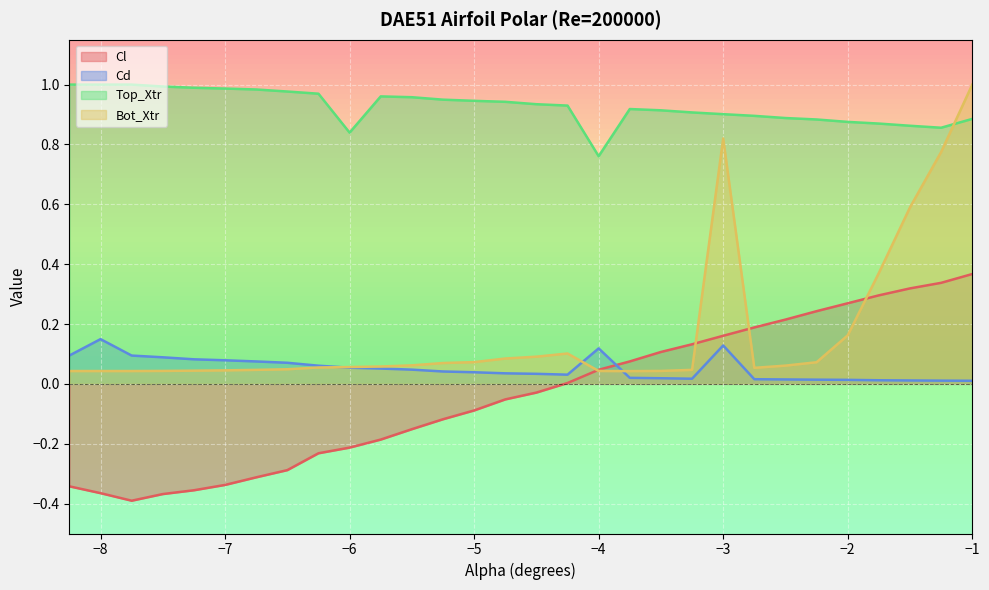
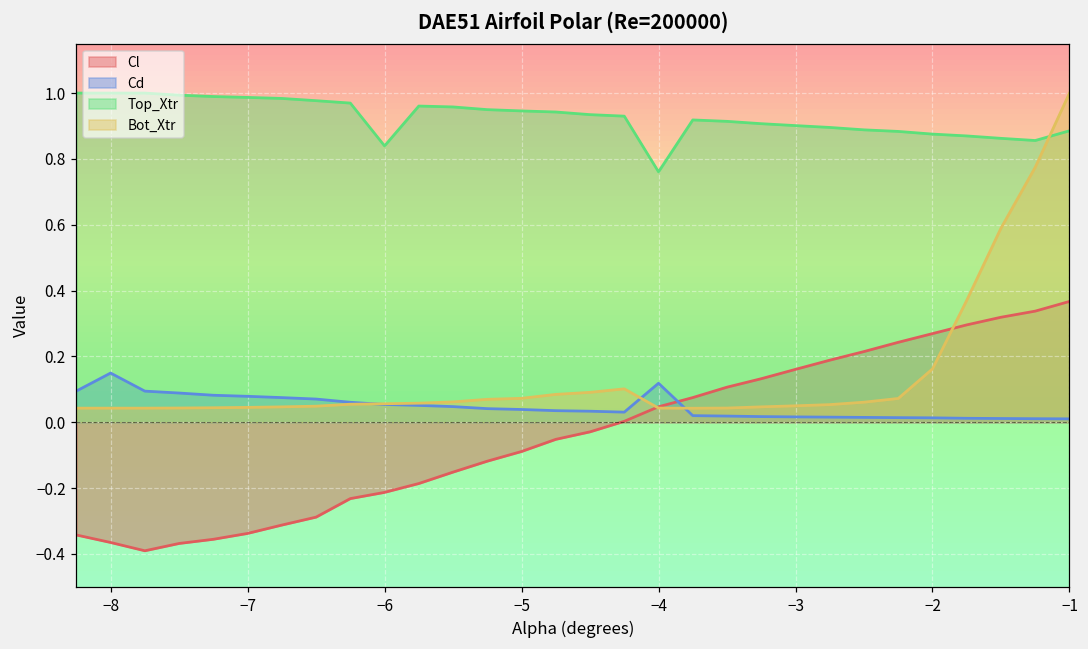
Cd, −3: 0.13 -> 0.02
Bot_Xtr, −3: 0.82 -> 0.05
